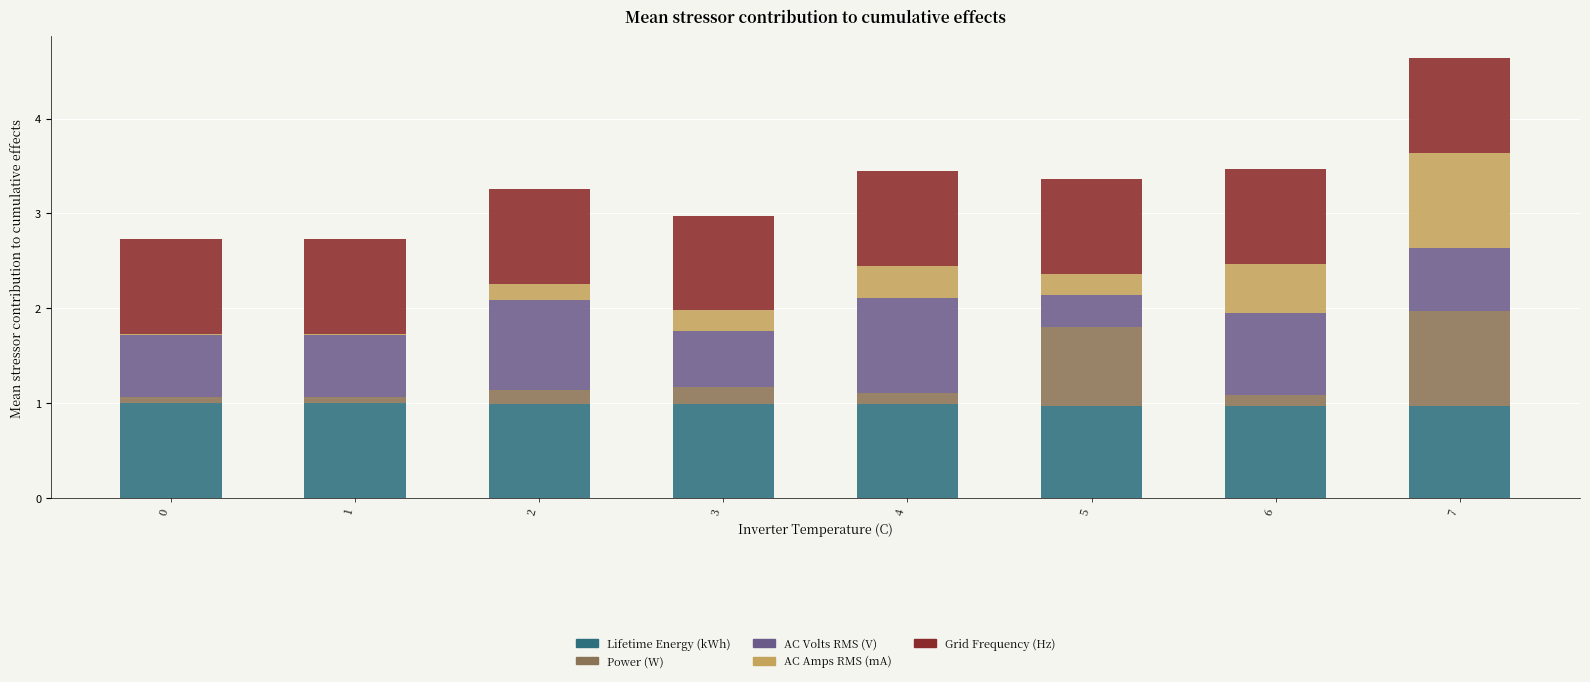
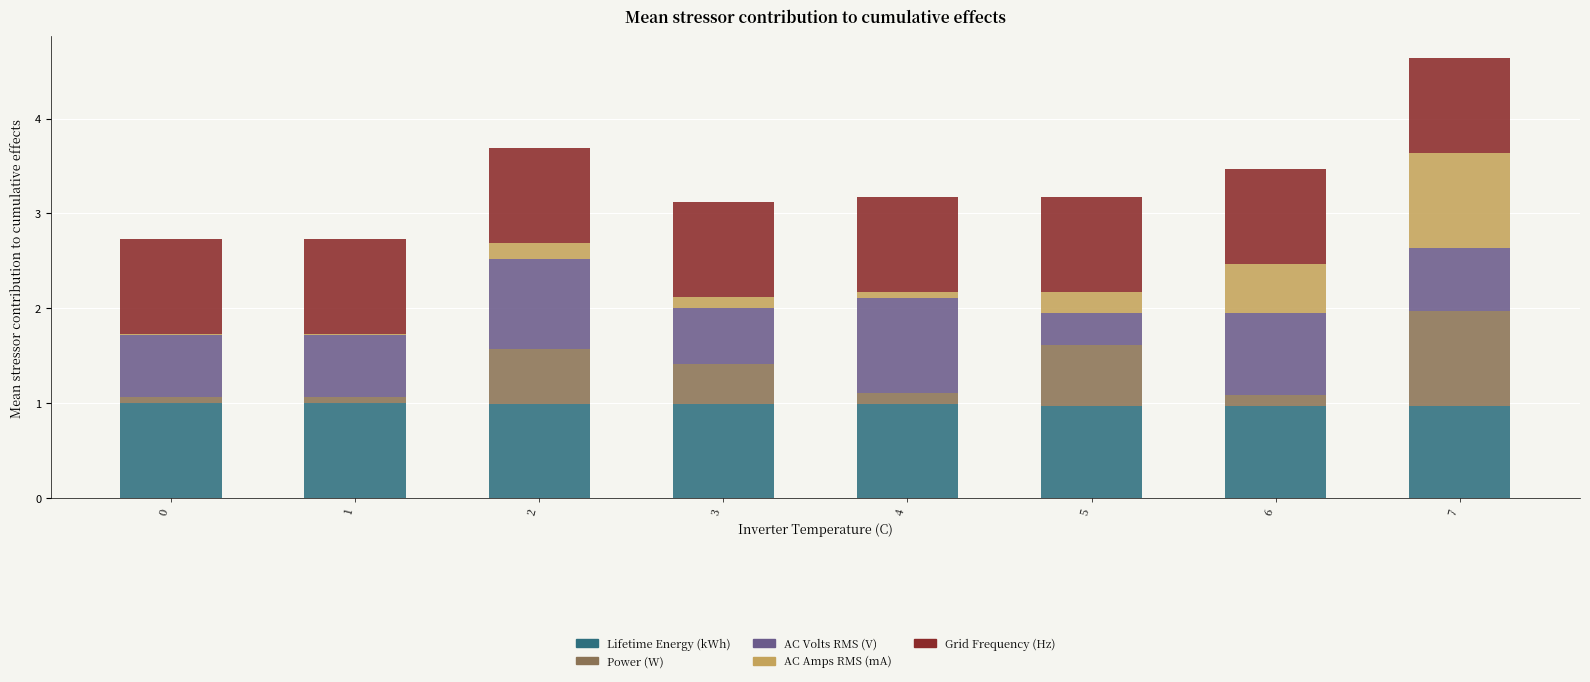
Power (W), 2: 0.1 -> 0.6
Power (W), 3: 0.2 -> 0.4
AC Amps RMS (mA), 3: 0.2 -> 0.1
AC Amps RMS (mA), 4: 0.3 -> 0.1
Power (W), 5: 0.8 -> 0.6
